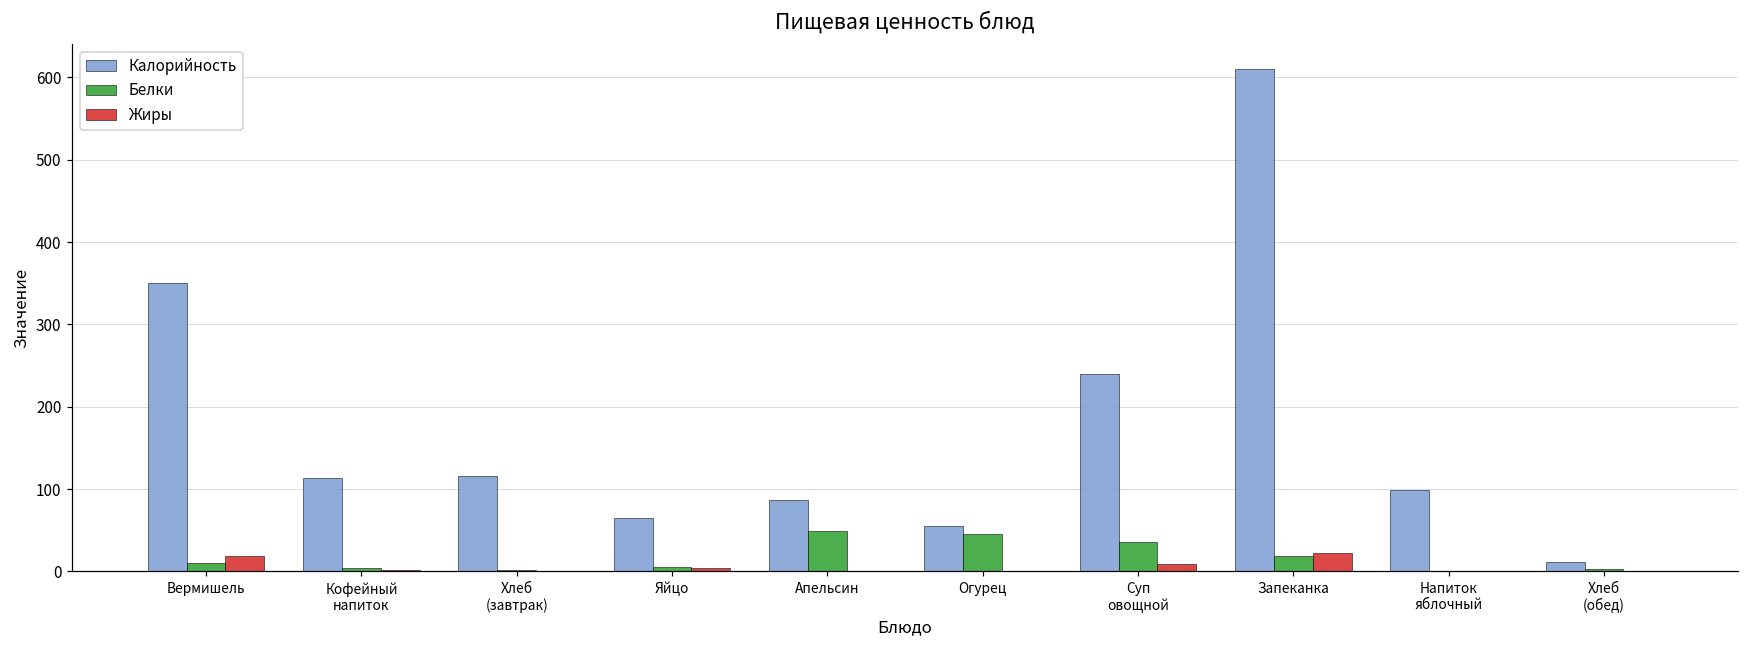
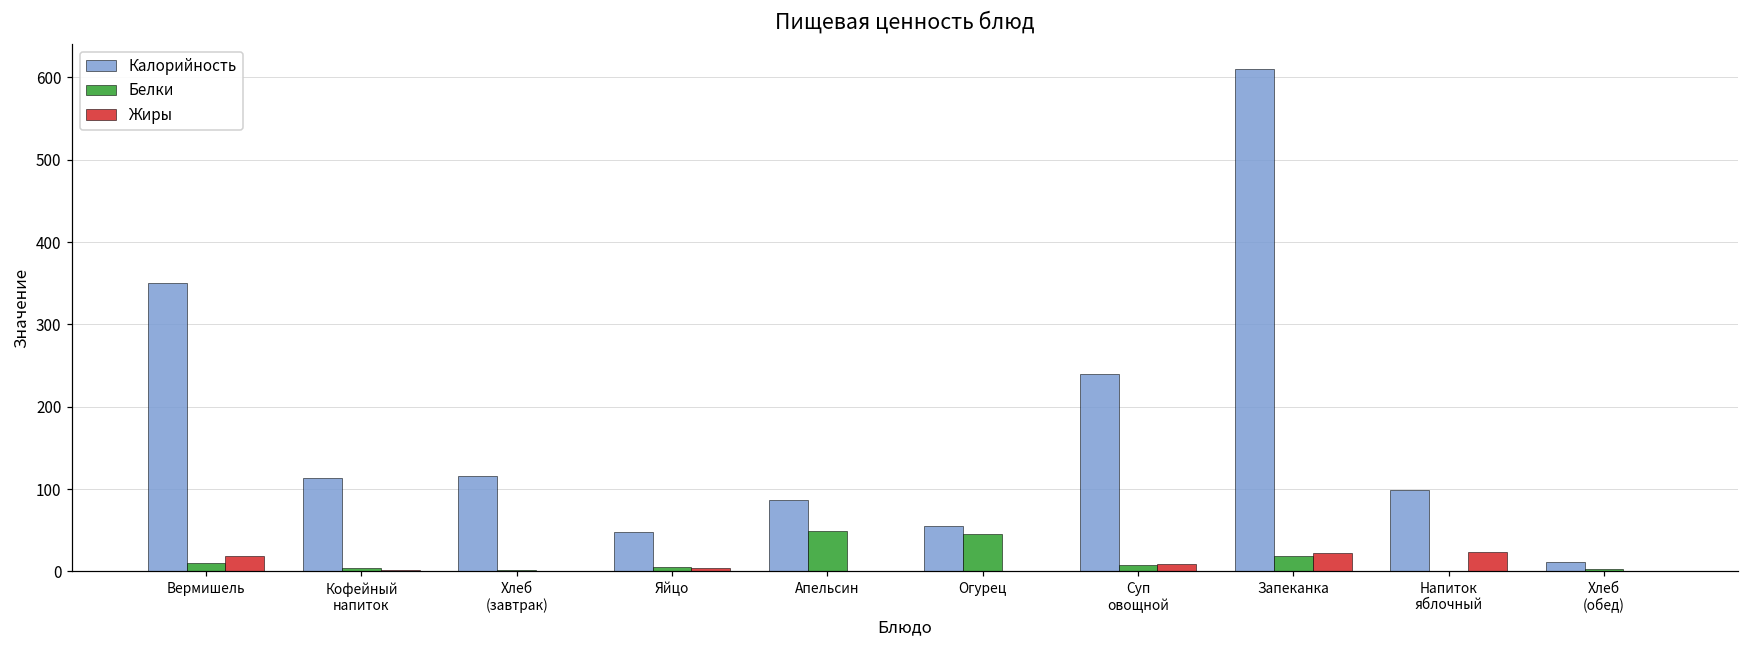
Калорийность, Яйцо: 60 -> 50
Белки, Суп овощной: 40 -> 10
Жиры, Напиток яблочный: 0 -> 20
